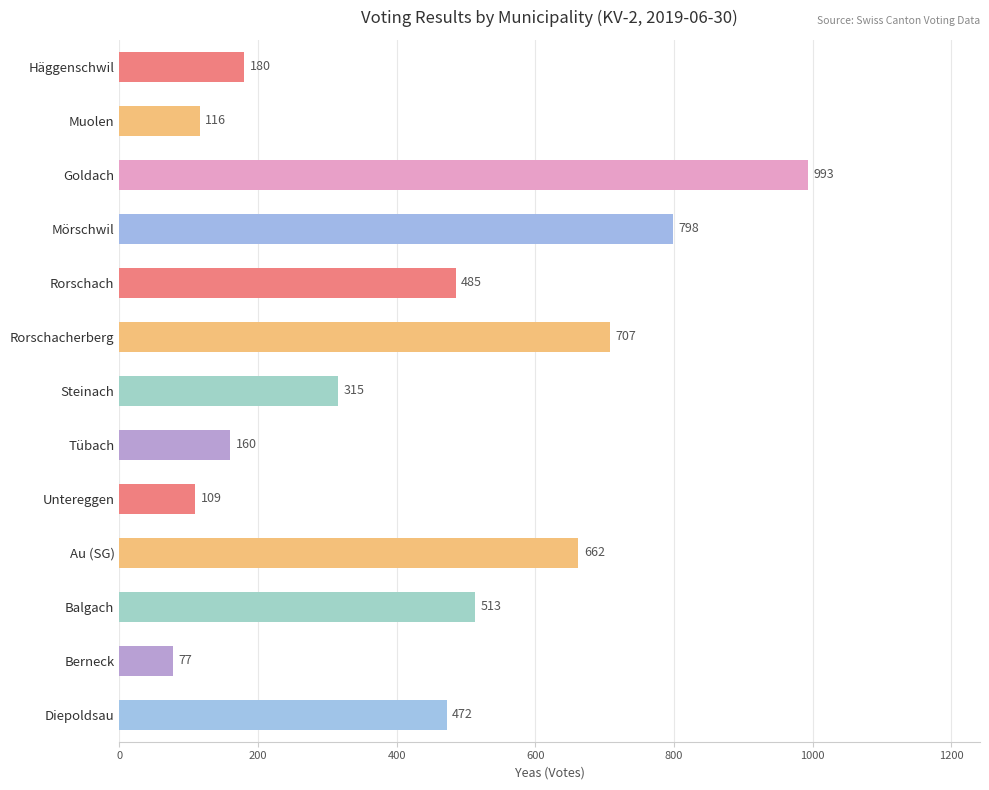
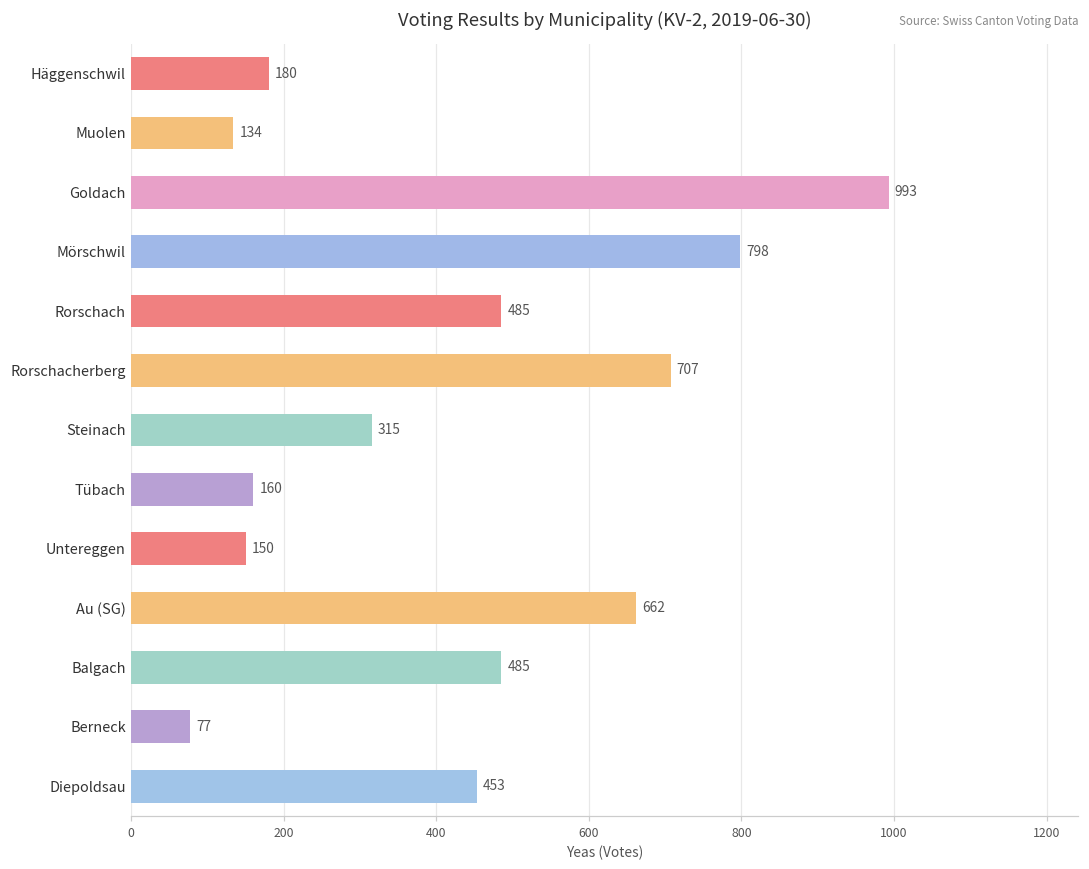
Muolen: 116 -> 134
Untereggen: 109 -> 150
Balgach: 513 -> 485
Diepoldsau: 472 -> 453
